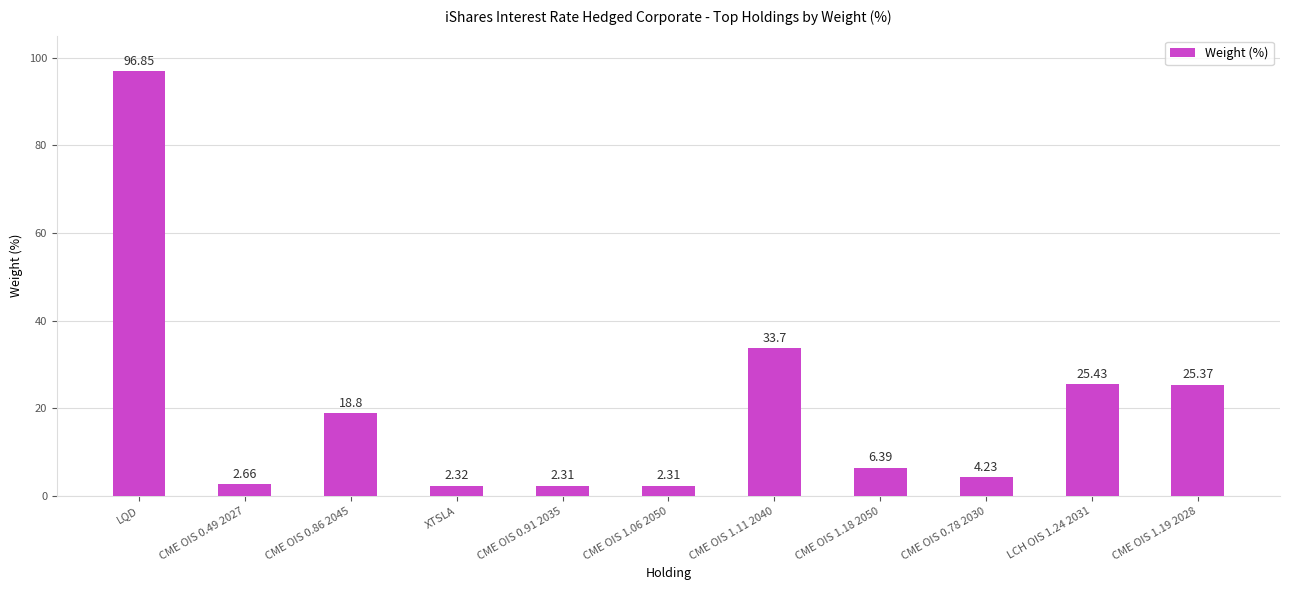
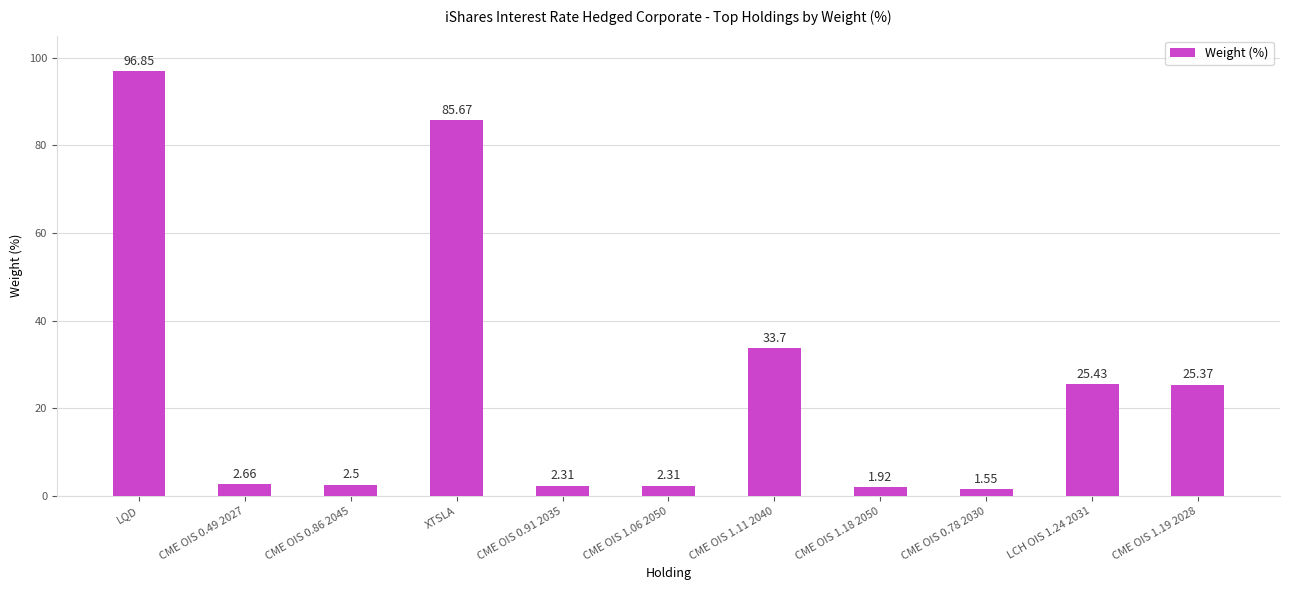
CME OIS 0.86 2045: 18.8 -> 2.5
XTSLA: 2.32 -> 85.67
CME OIS 1.18 2050: 6.39 -> 1.92
CME OIS 0.78 2030: 4.23 -> 1.55
